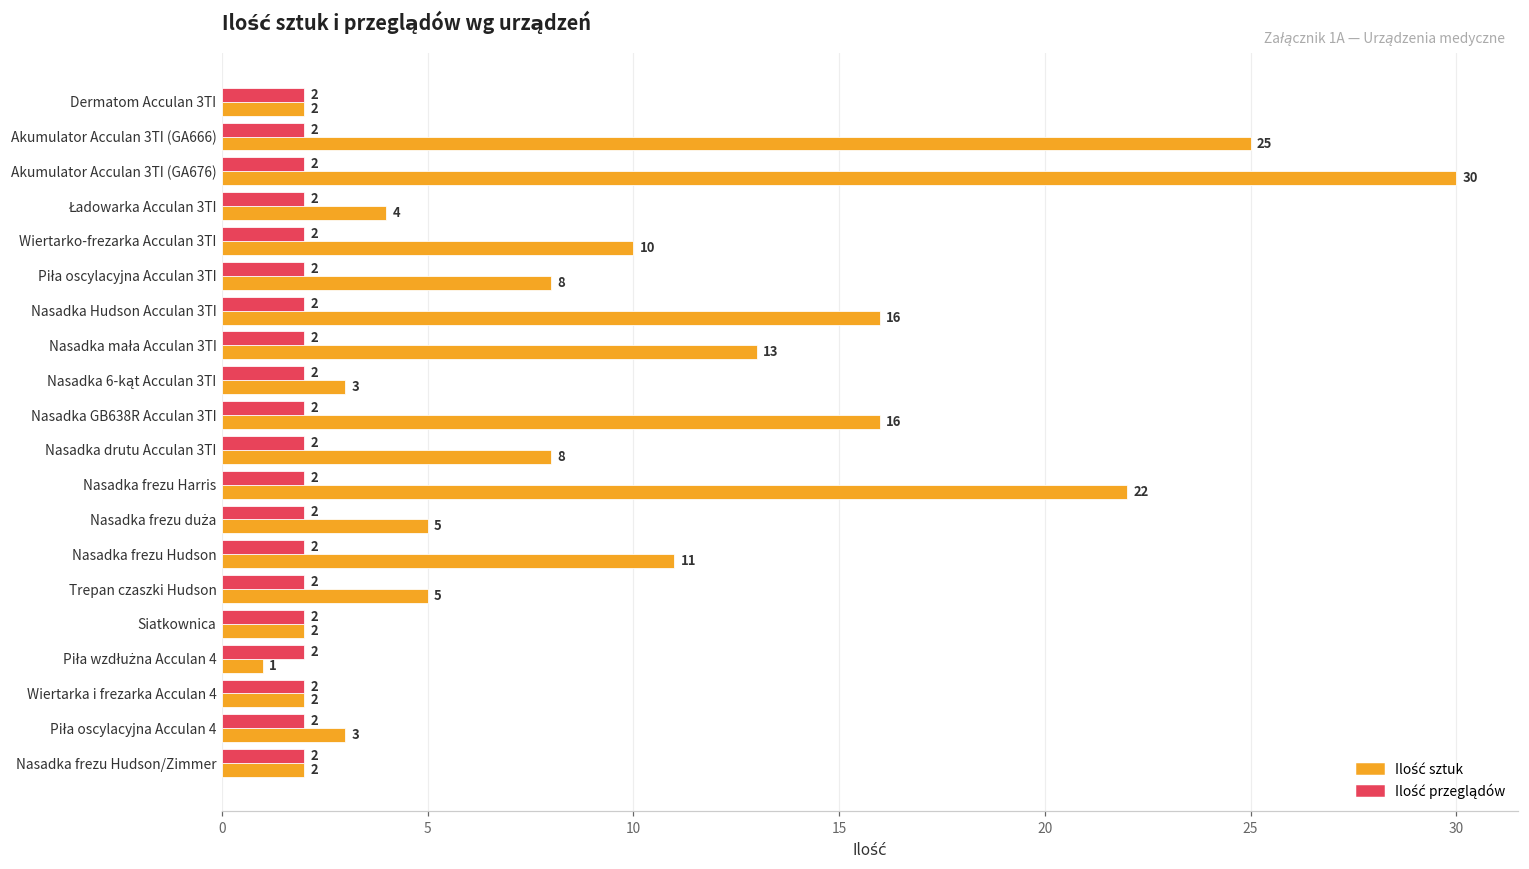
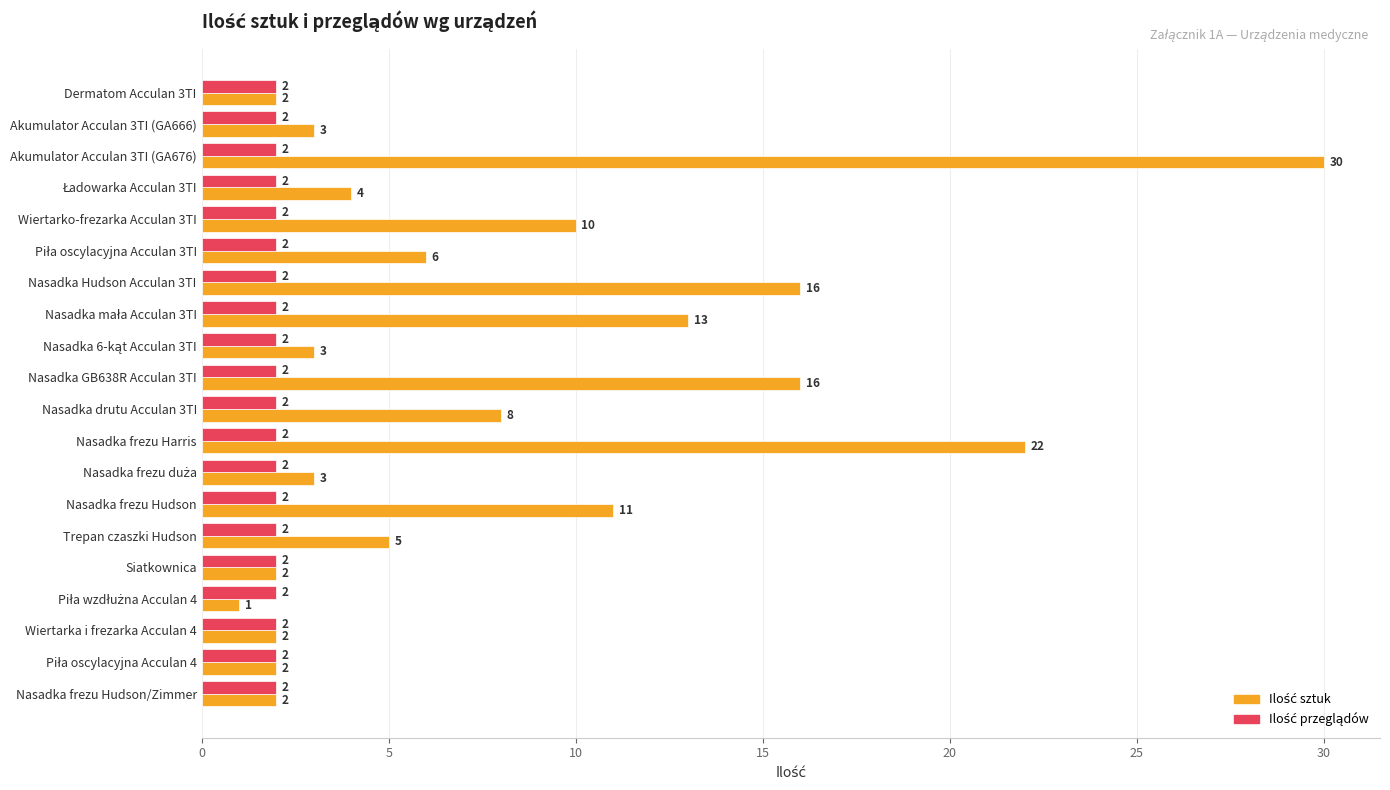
Ilość sztuk, Akumulator Acculan 3TI (GA666): 25 -> 3
Ilość sztuk, Piła oscylacyjna Acculan 3TI: 8 -> 6
Ilość sztuk, Nasadka frezu duża: 5 -> 3
Ilość sztuk, Piła oscylacyjna Acculan 4: 3 -> 2
